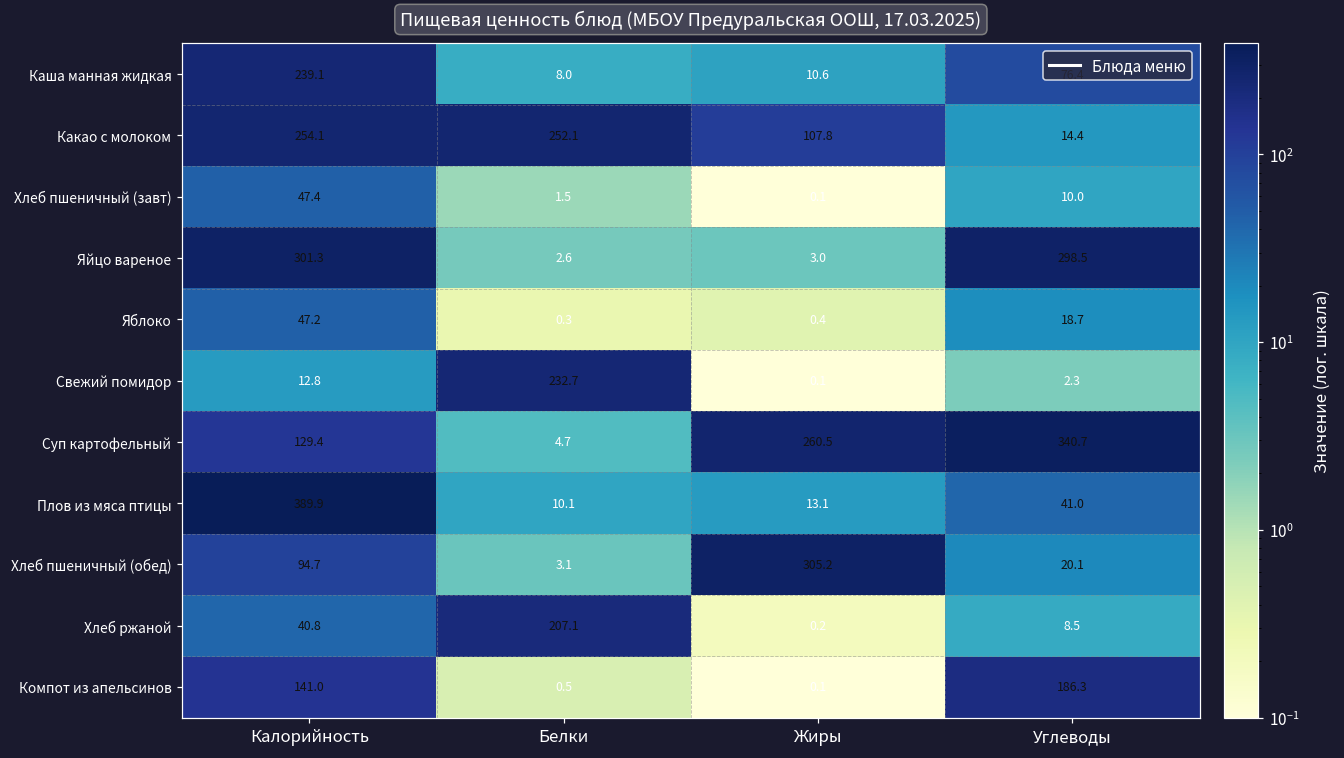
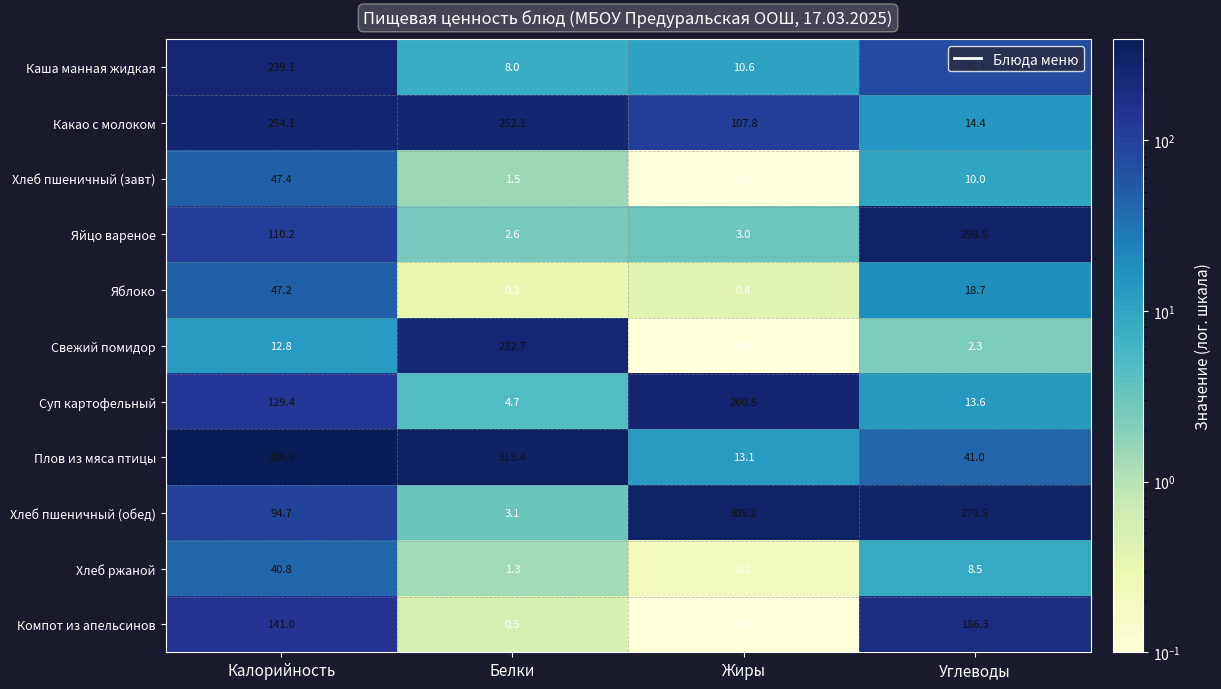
Яйцо вареное, Калорийность: 301.3 -> 110.2
Суп картофельный, Углеводы: 340.7 -> 13.6
Плов из мяса птицы, Белки: 10.1 -> 313.4
Хлеб пшеничный (обед), Углеводы: 20.1 -> 279.5
Хлеб ржаной, Белки: 207.1 -> 1.3
